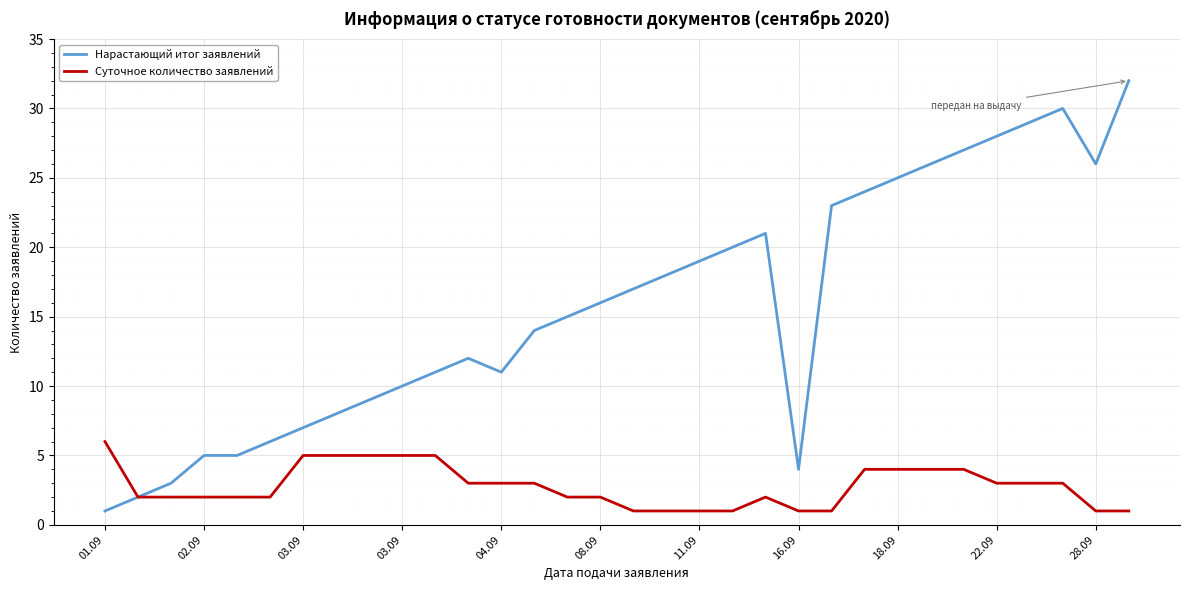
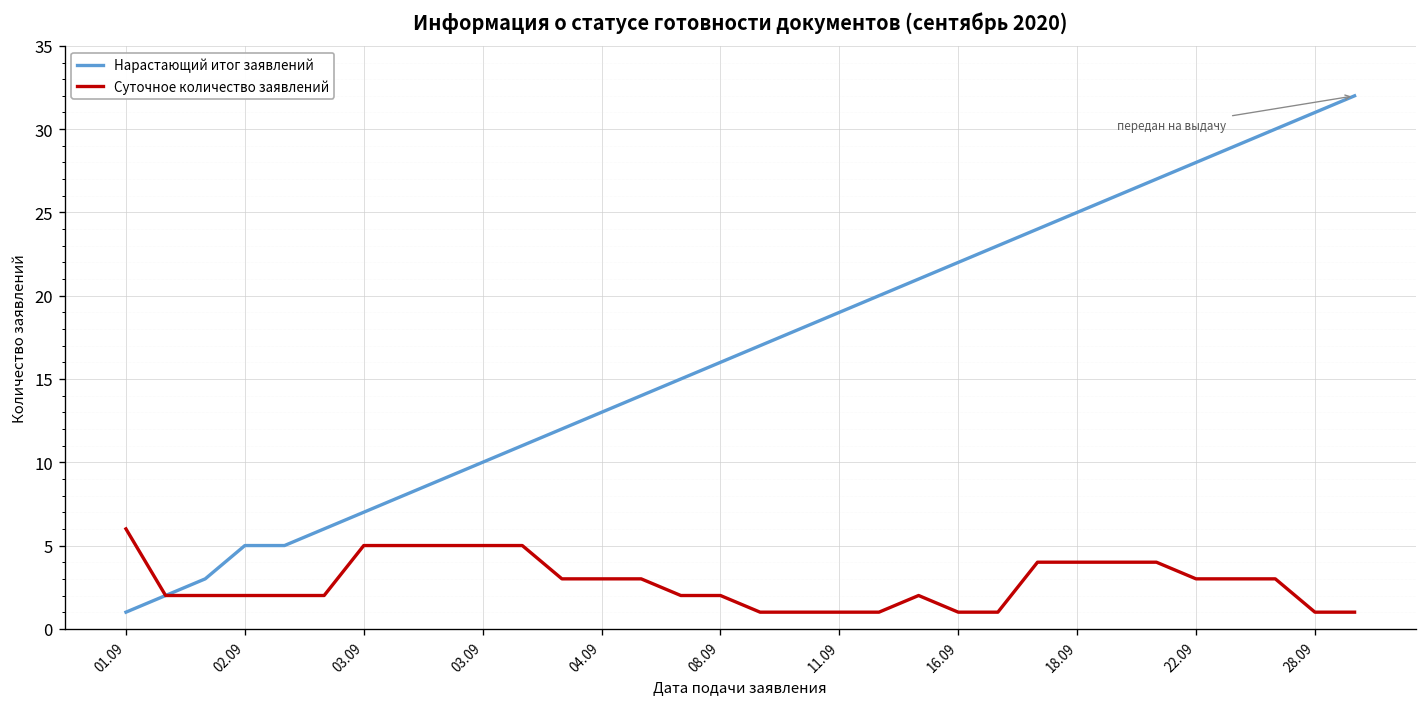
Нарастающий итог заявлений, 04.09: 11 -> 13
Нарастающий итог заявлений, 16.09: 4 -> 22
Нарастающий итог заявлений, 28.09: 26 -> 31
